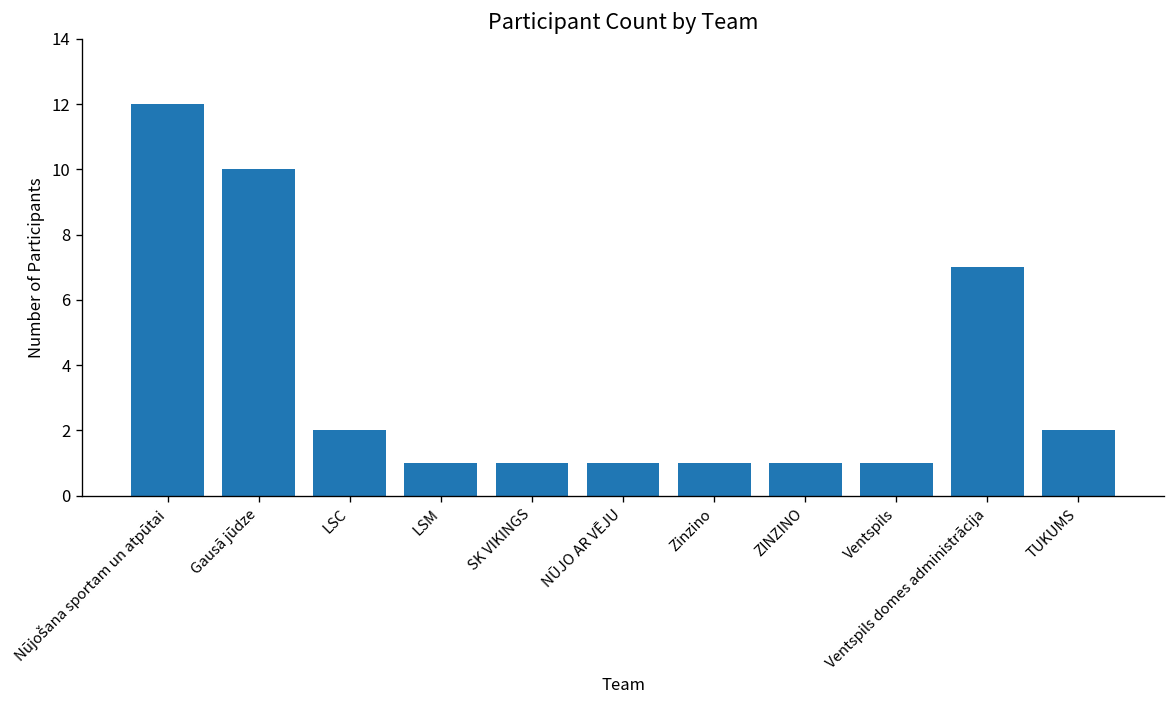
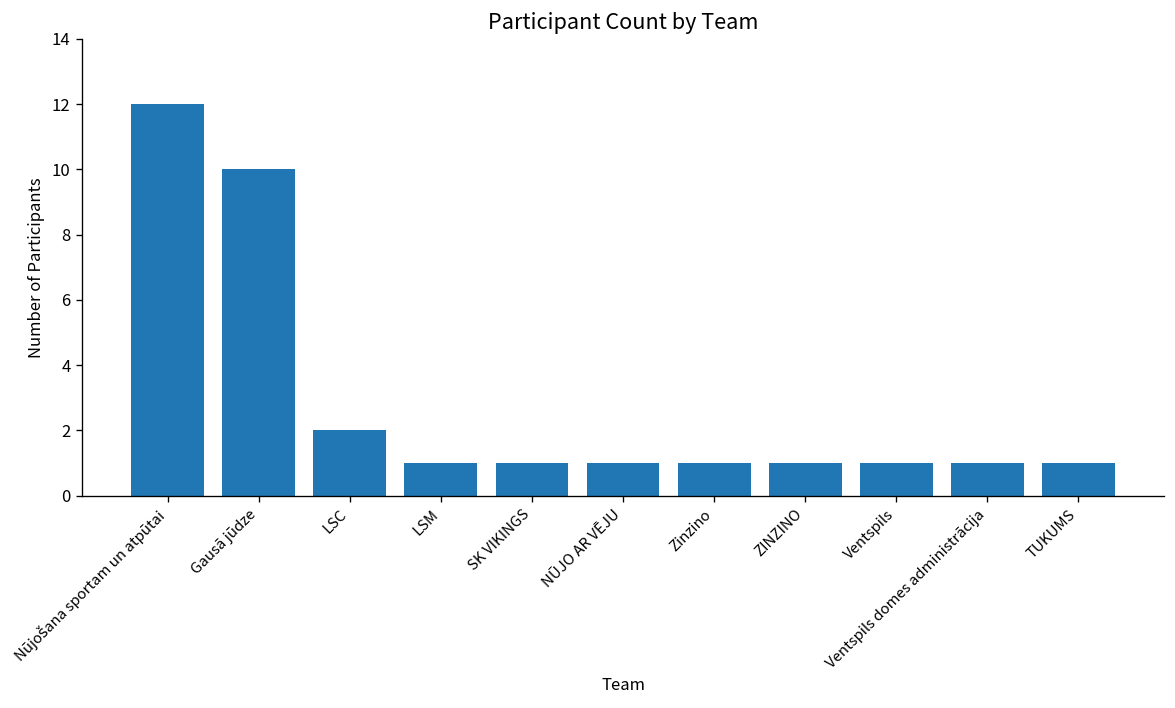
Ventspils domes administrācija: 7 -> 1
TUKUMS: 2 -> 1
